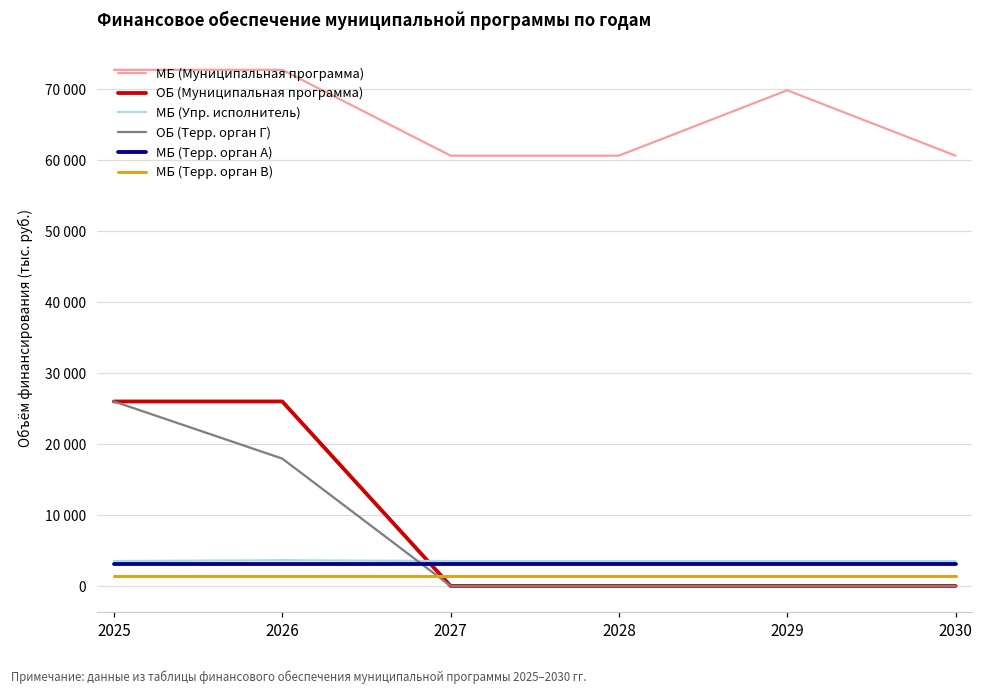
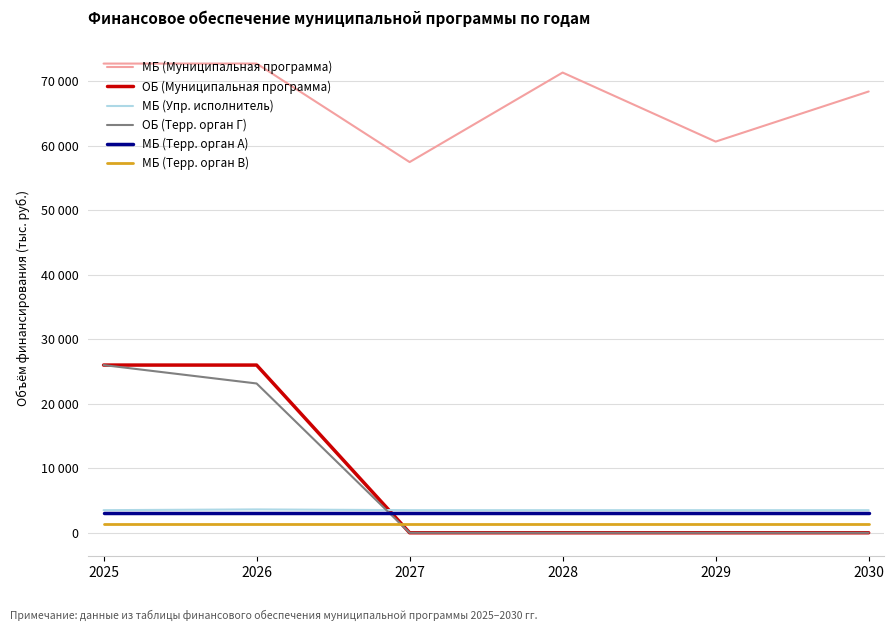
ОБ (Терр. орган Г), 2026: 18000 -> 23000
МБ (Муниципальная программа), 2027: 61000 -> 57000
МБ (Муниципальная программа), 2028: 61000 -> 71000
МБ (Муниципальная программа), 2029: 70000 -> 61000
МБ (Муниципальная программа), 2030: 61000 -> 68000
